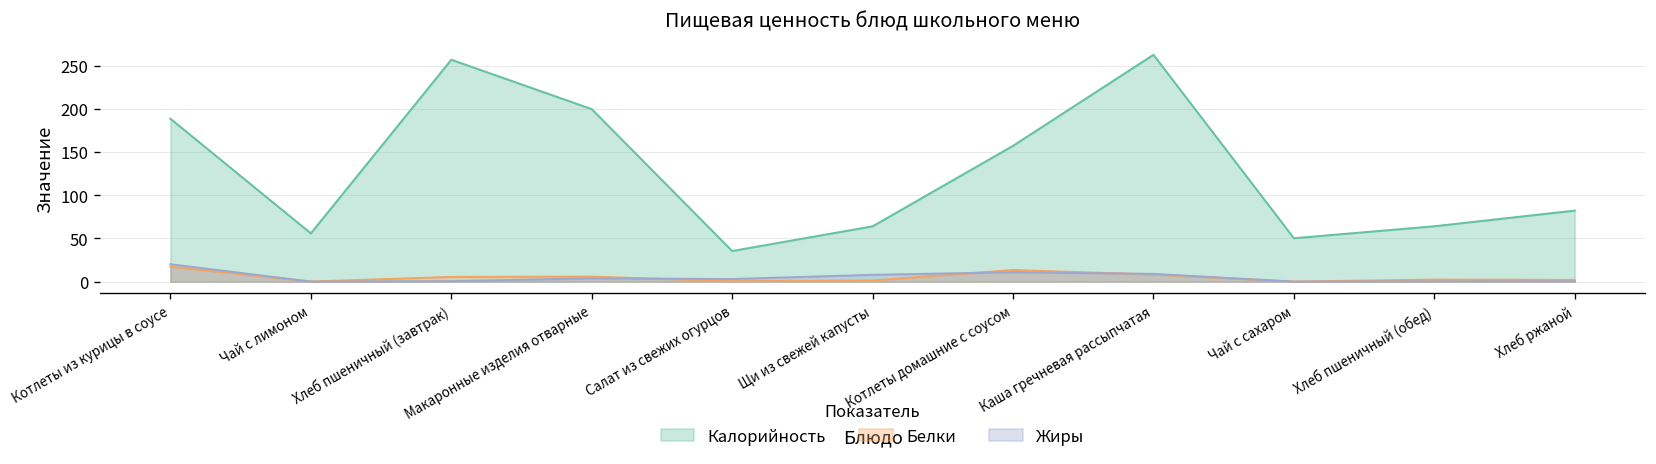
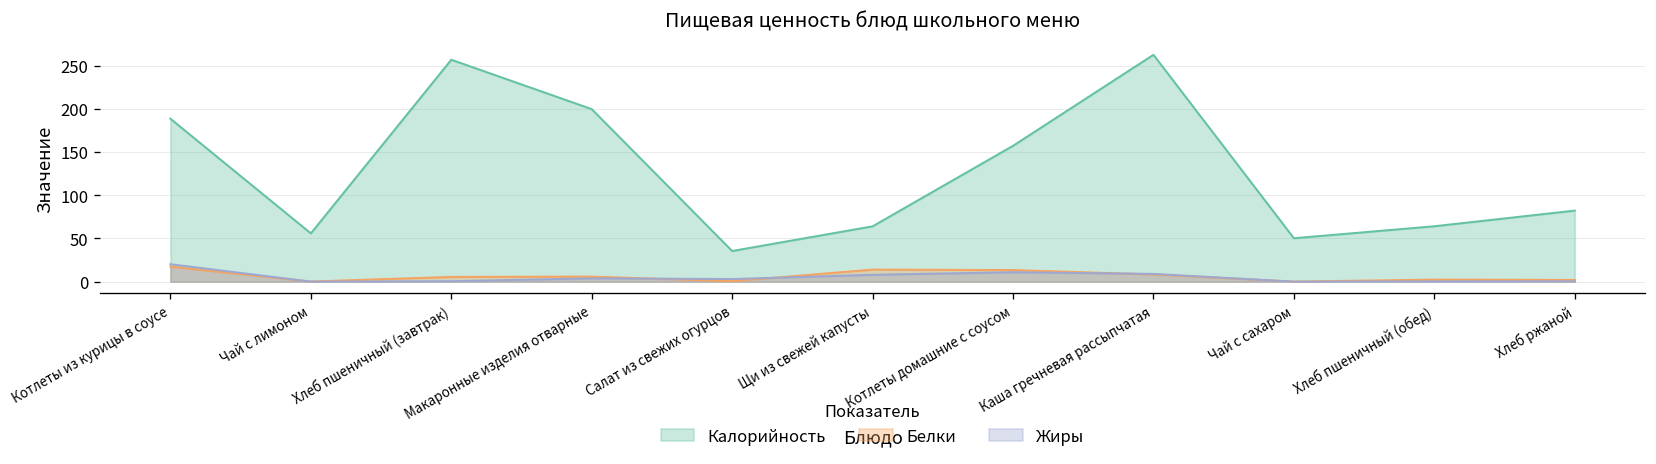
Белки, Щи из свежей капусты: 0 -> 10
